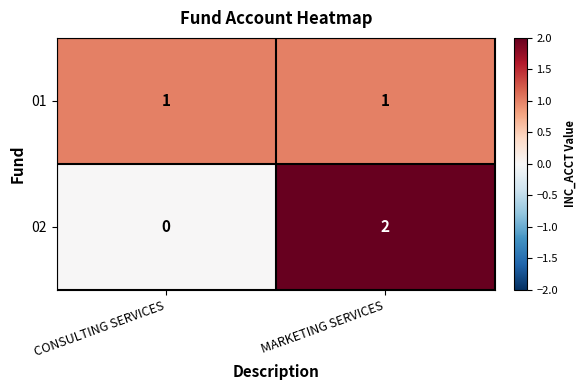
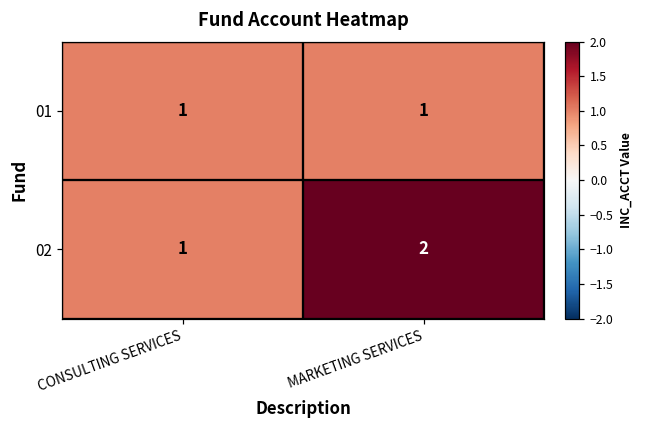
02, CONSULTING SERVICES: 0 -> 1
